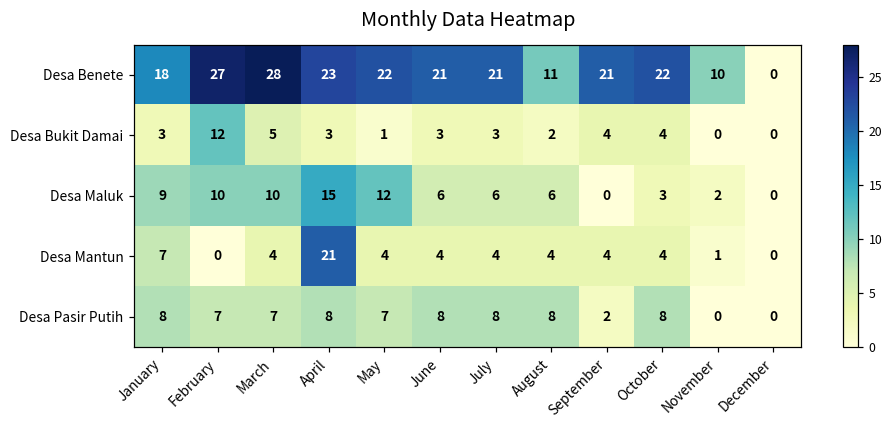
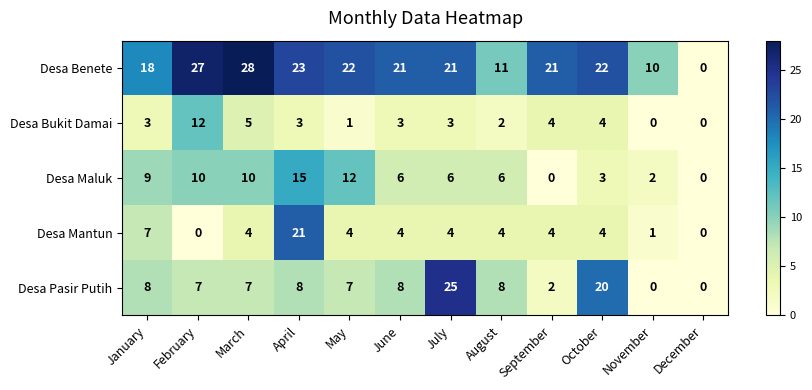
Desa Pasir Putih, July: 8 -> 25
Desa Pasir Putih, October: 8 -> 20
